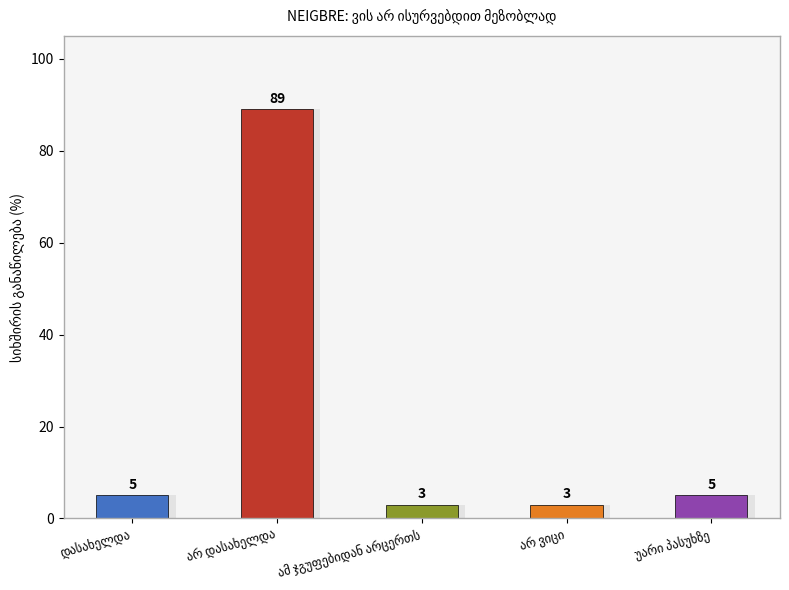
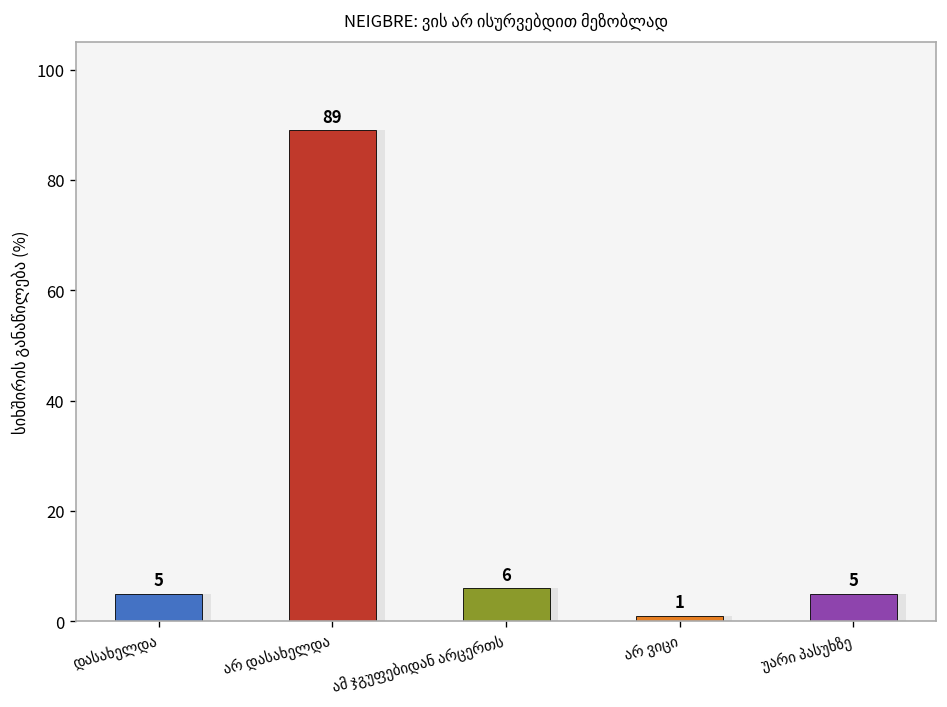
ამ ჯგუფებიდან არცერთს: 3 -> 6
არ ვიცი: 3 -> 1
